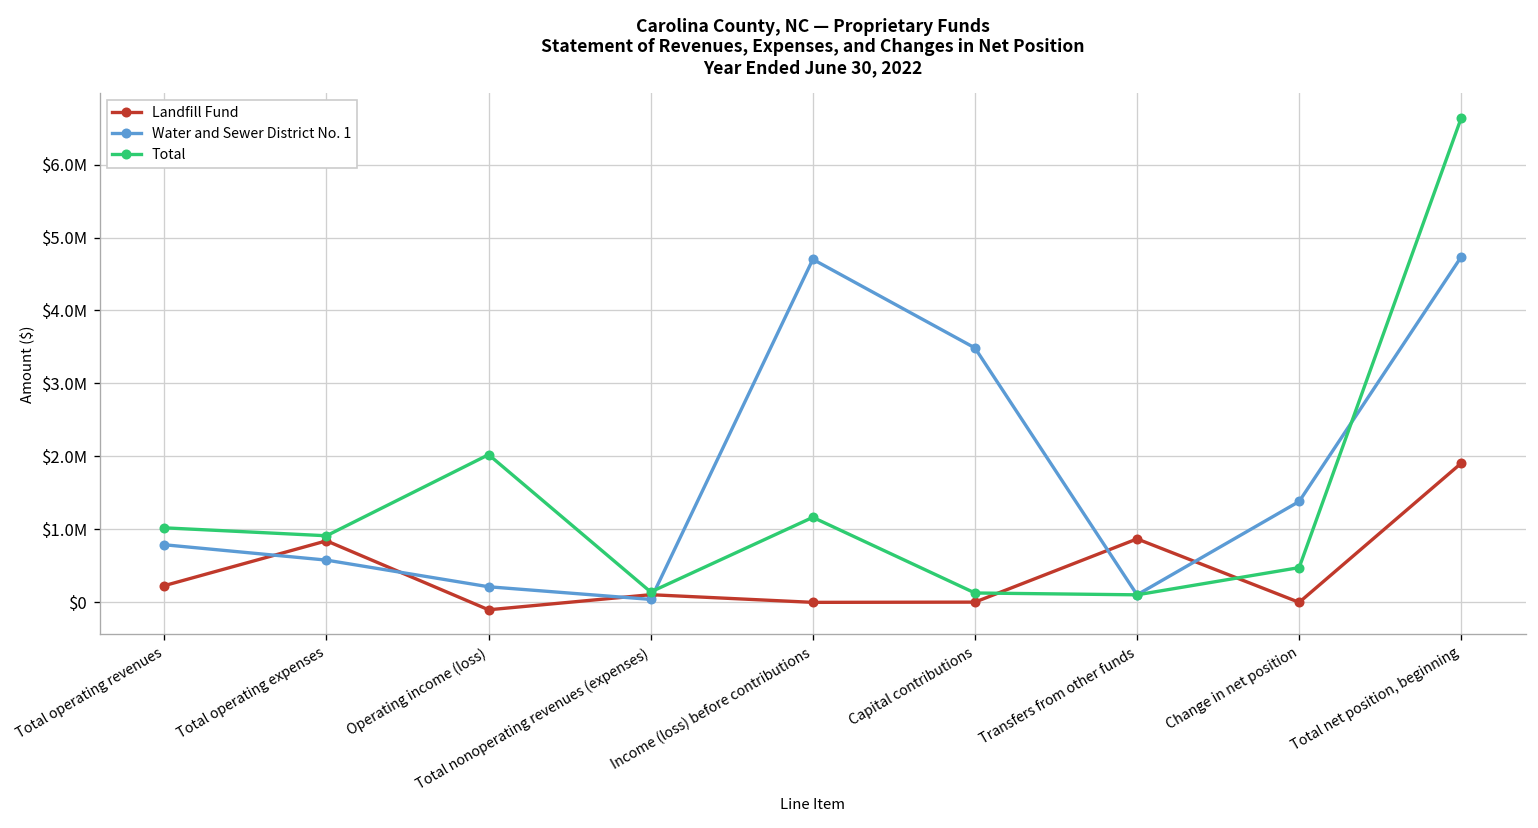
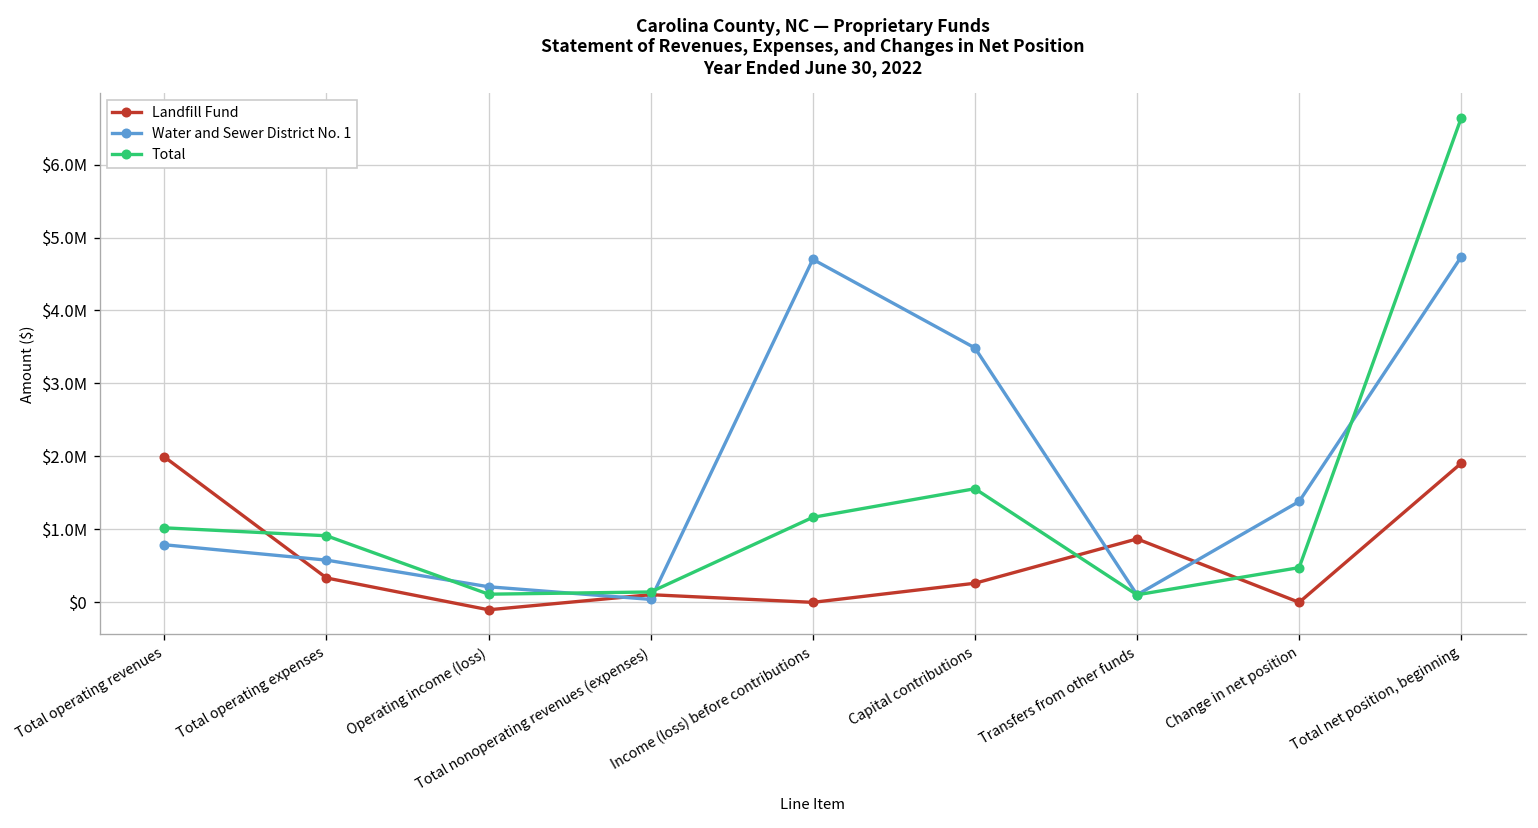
Landfill Fund, Total operating revenues: $200000 -> $2000000
Landfill Fund, Total operating expenses: $800000 -> $300000
Total, Operating income (loss): $2000000 -> $100000
Landfill Fund, Capital contributions: $0 -> $300000
Total, Capital contributions: $100000 -> $1600000
